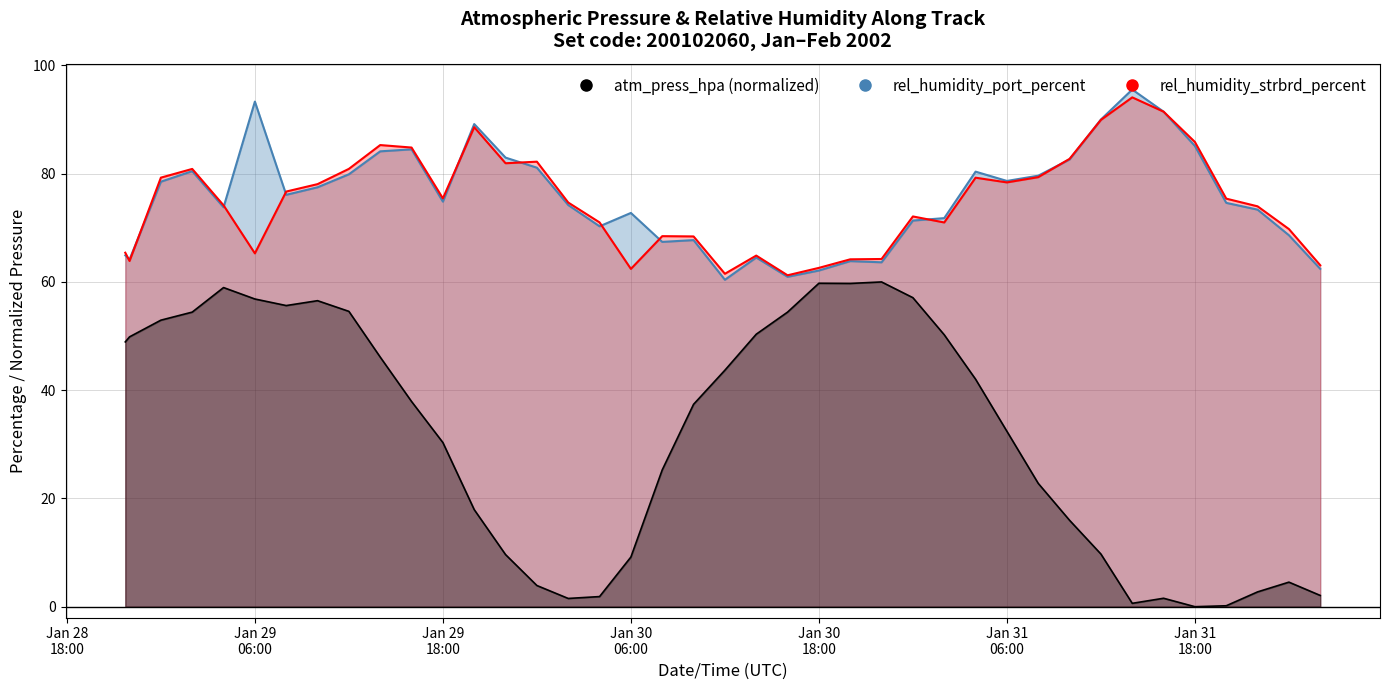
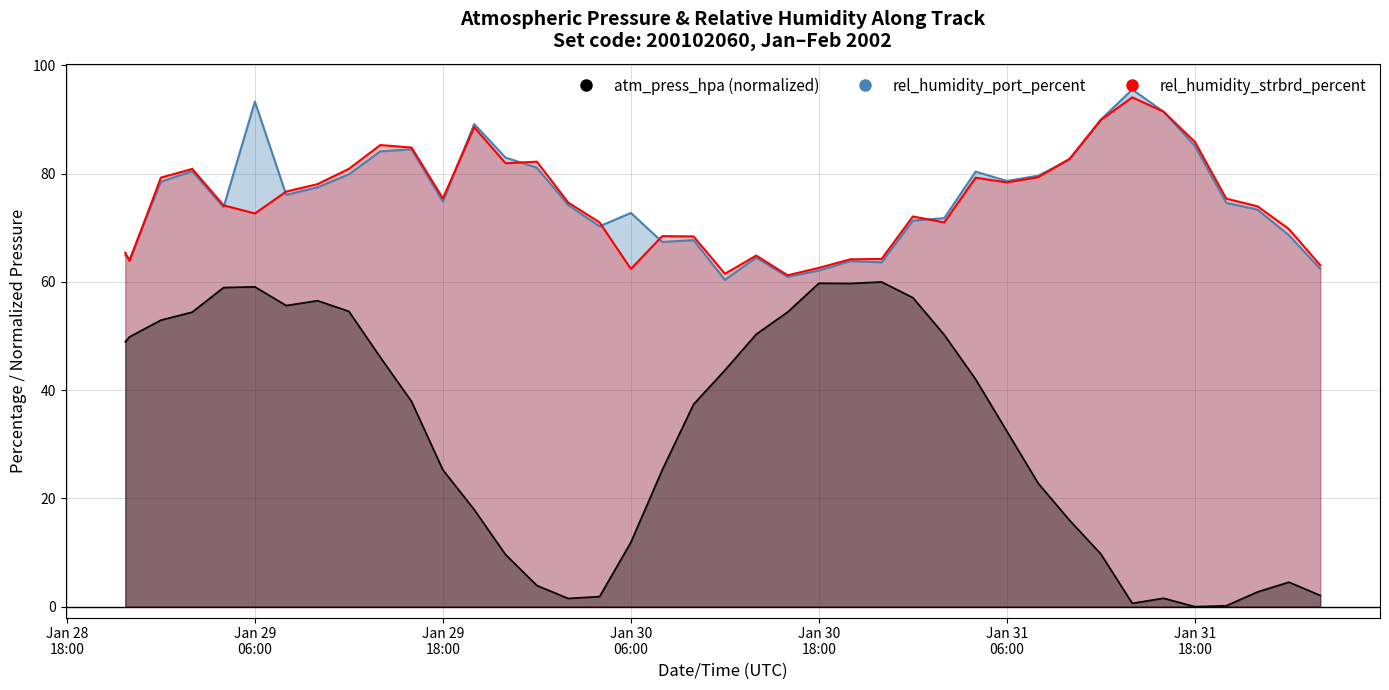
rel_humidity_strbrd_percent, Jan 29 06:00: 65 -> 73
atm_press_hpa (normalized), Jan 29 06:00: 57 -> 59
atm_press_hpa (normalized), Jan 29 18:00: 30 -> 25
atm_press_hpa (normalized), Jan 30 06:00: 9 -> 12
